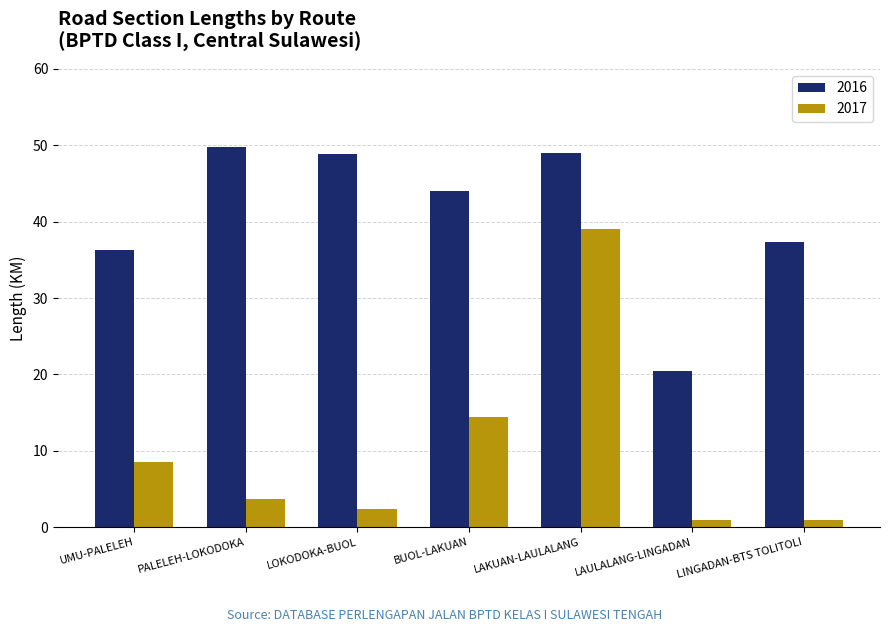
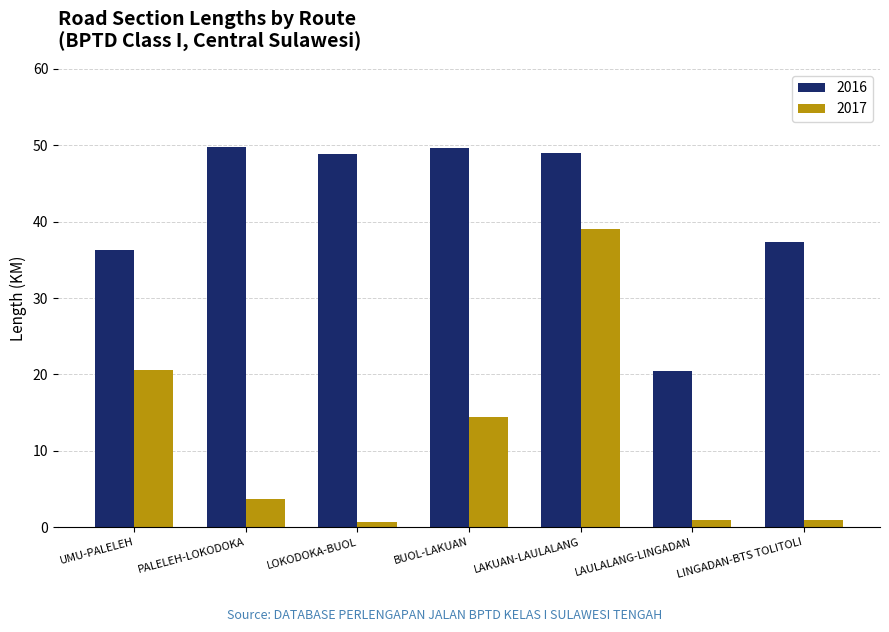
2017, UMU-PALELEH: 9 -> 21
2017, LOKODOKA-BUOL: 2 -> 1
2016, BUOL-LAKUAN: 44 -> 50
